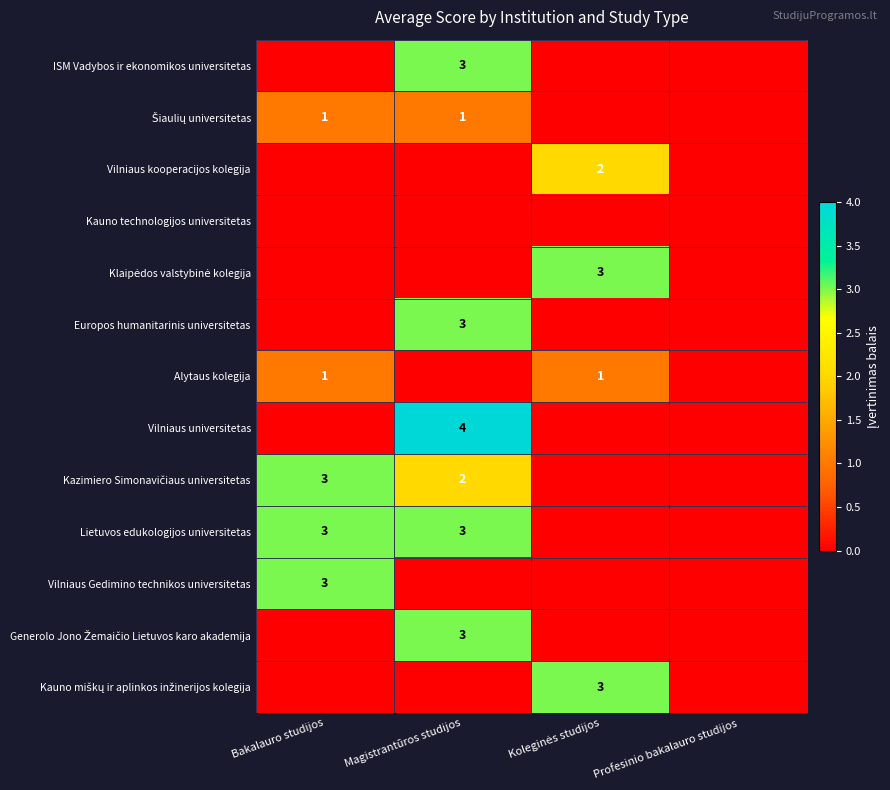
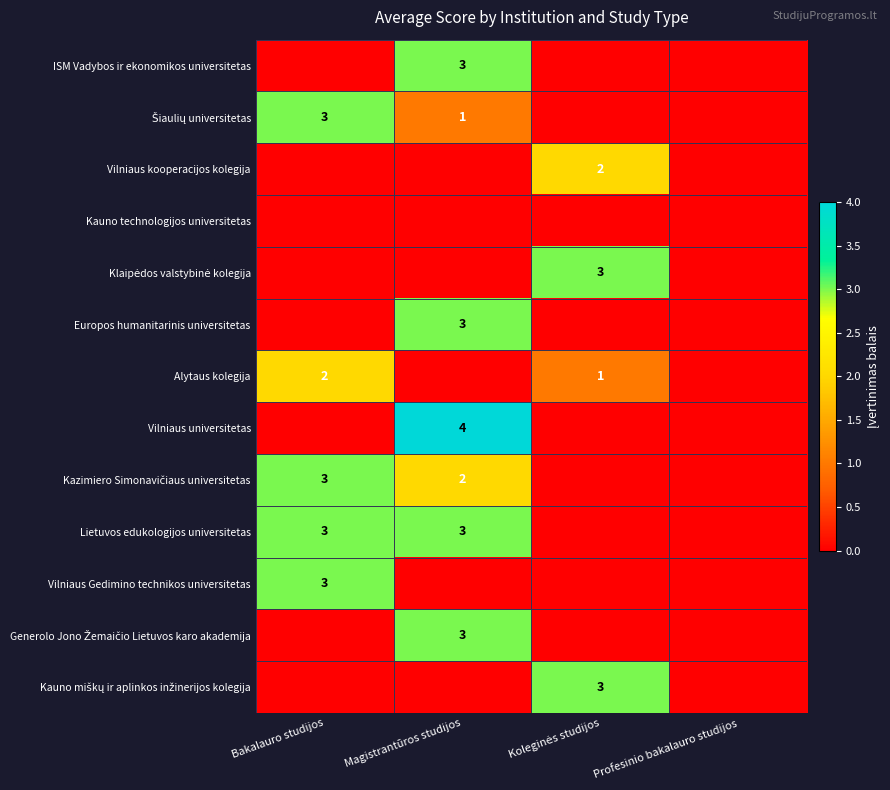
Šiaulių universitetas, Bakalauro studijos: 1 -> 3
Alytaus kolegija, Bakalauro studijos: 1 -> 2
